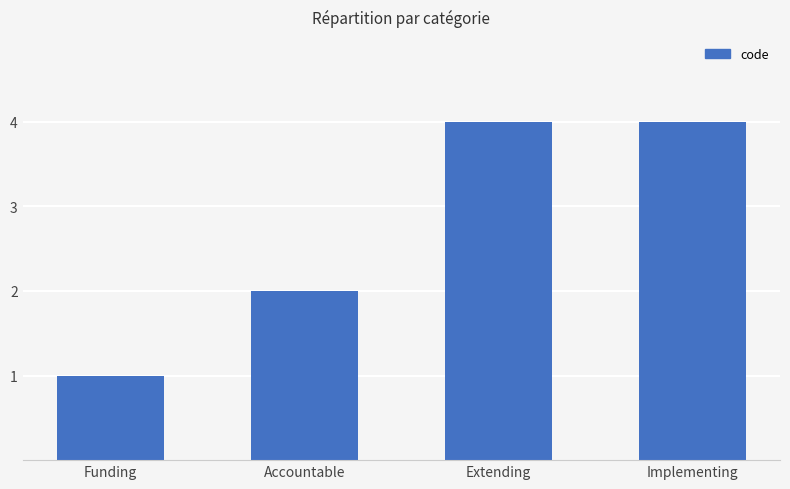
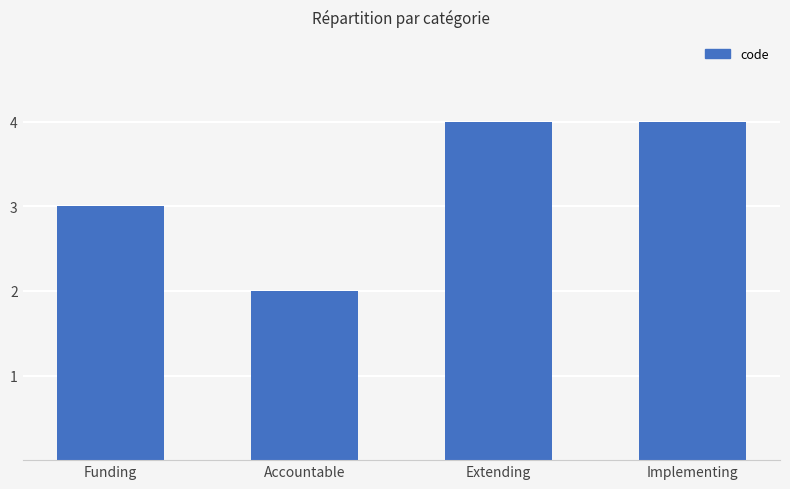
Funding: 1 -> 3
